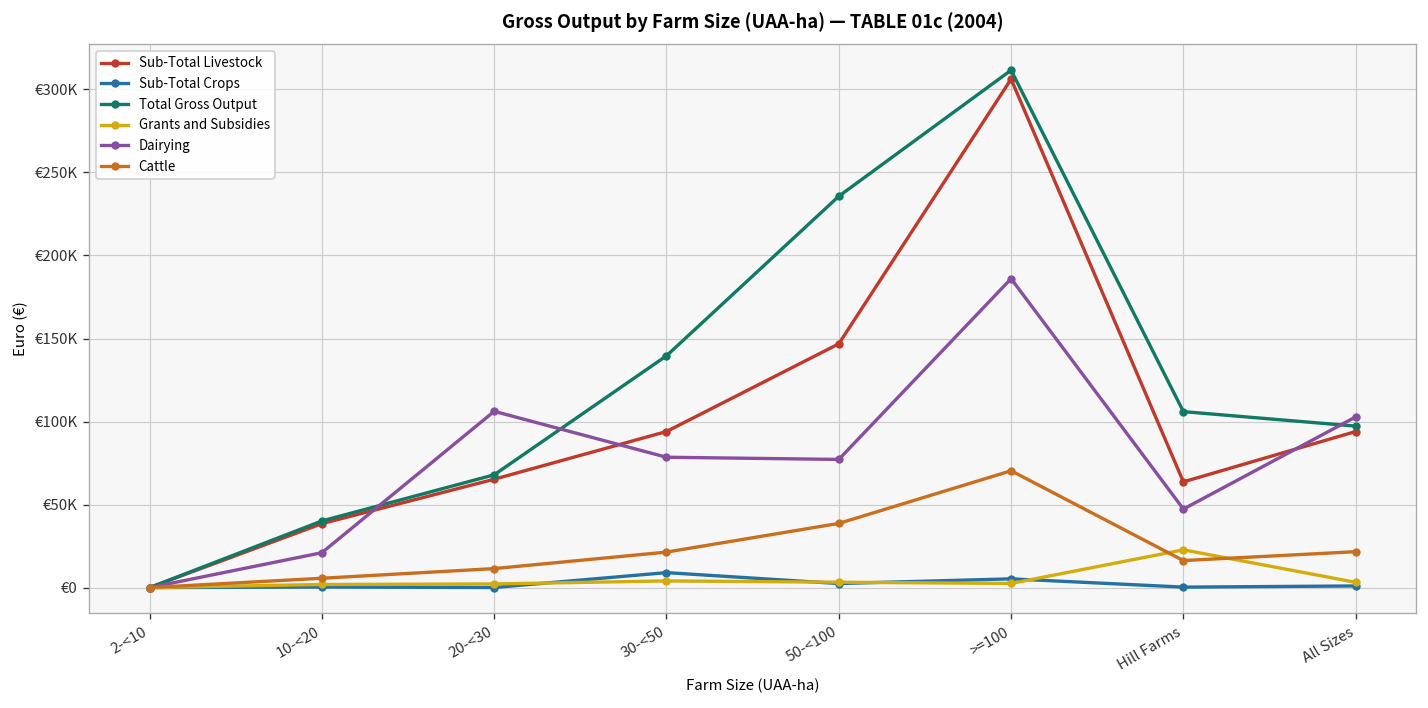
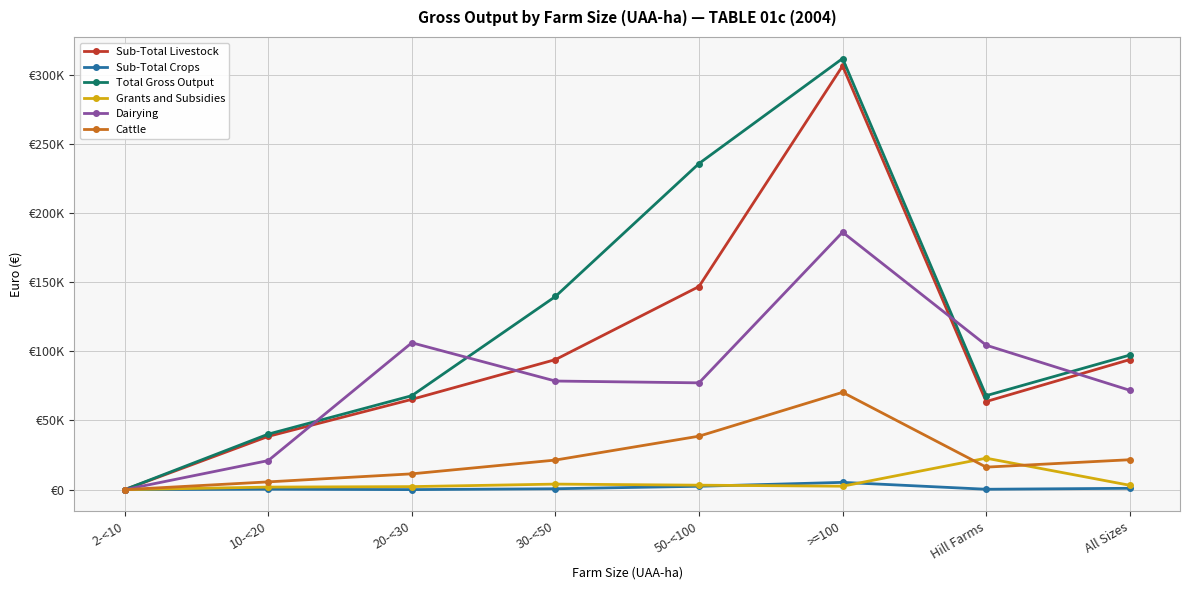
Sub-Total Crops, 30-<50: €9000 -> €1000
Total Gross Output, Hill Farms: €106000 -> €68000
Dairying, Hill Farms: €47000 -> €104000
Dairying, All Sizes: €103000 -> €72000
